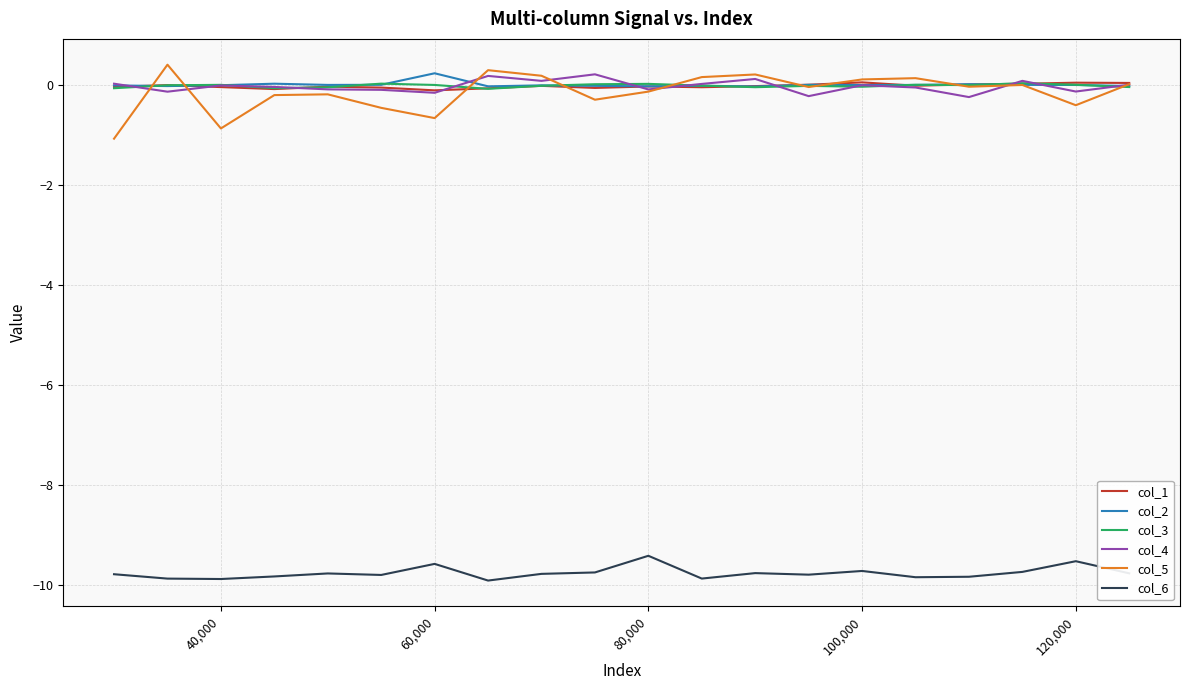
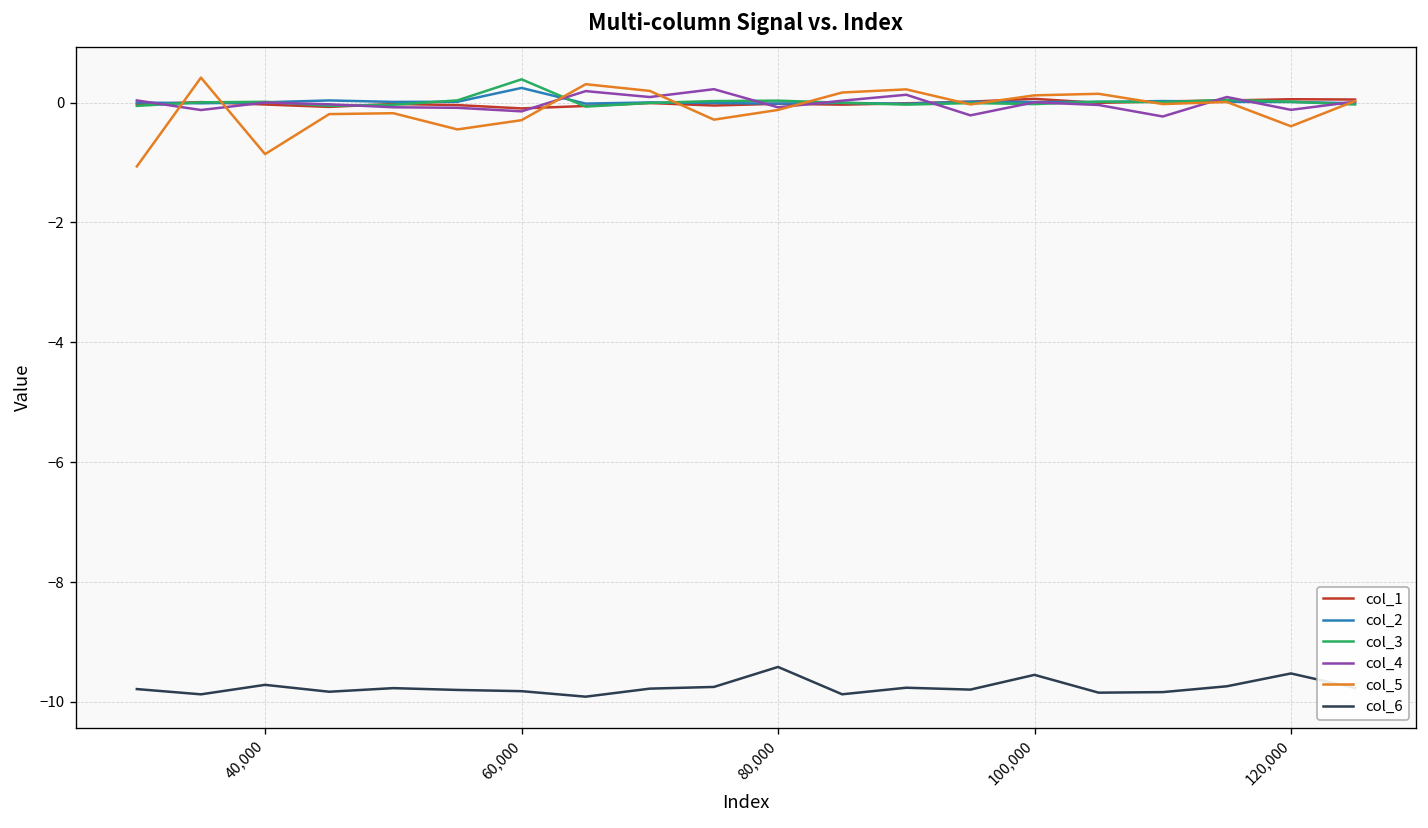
col_6, 40,000: -9.9 -> -9.7
col_3, 60,000: 0.0 -> 0.4
col_5, 60,000: -0.7 -> -0.3
col_6, 60,000: -9.6 -> -9.8
col_6, 100,000: -9.7 -> -9.5
